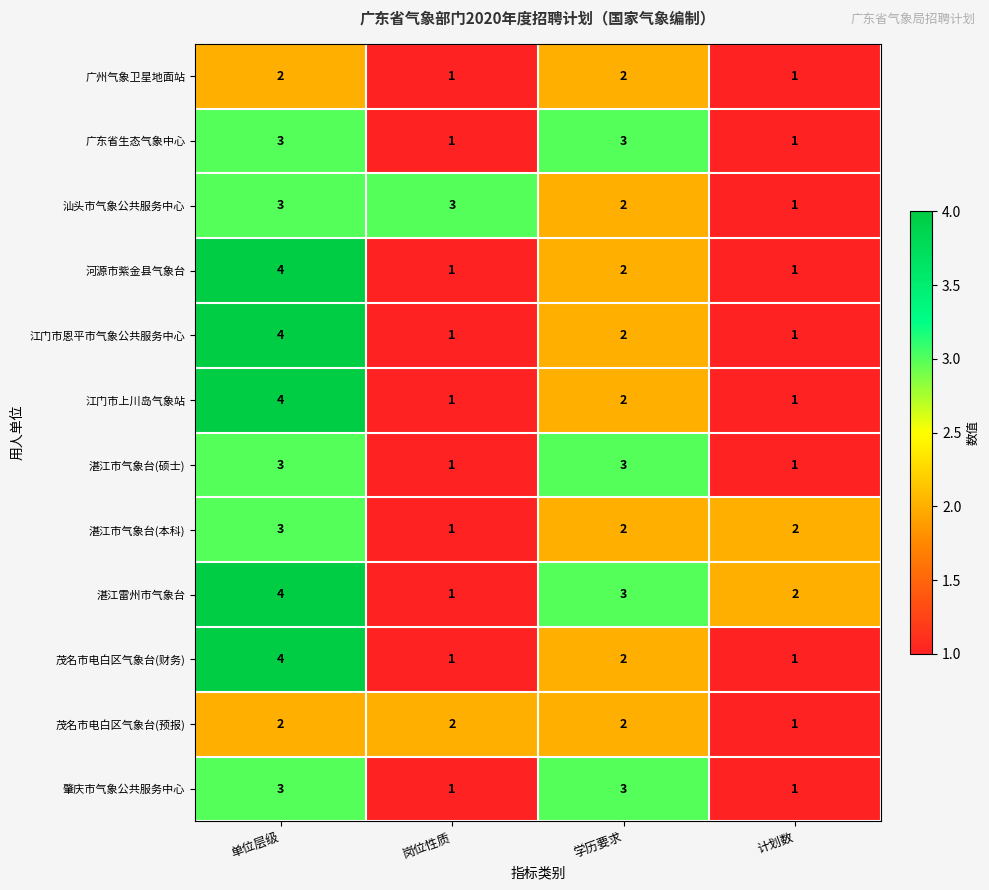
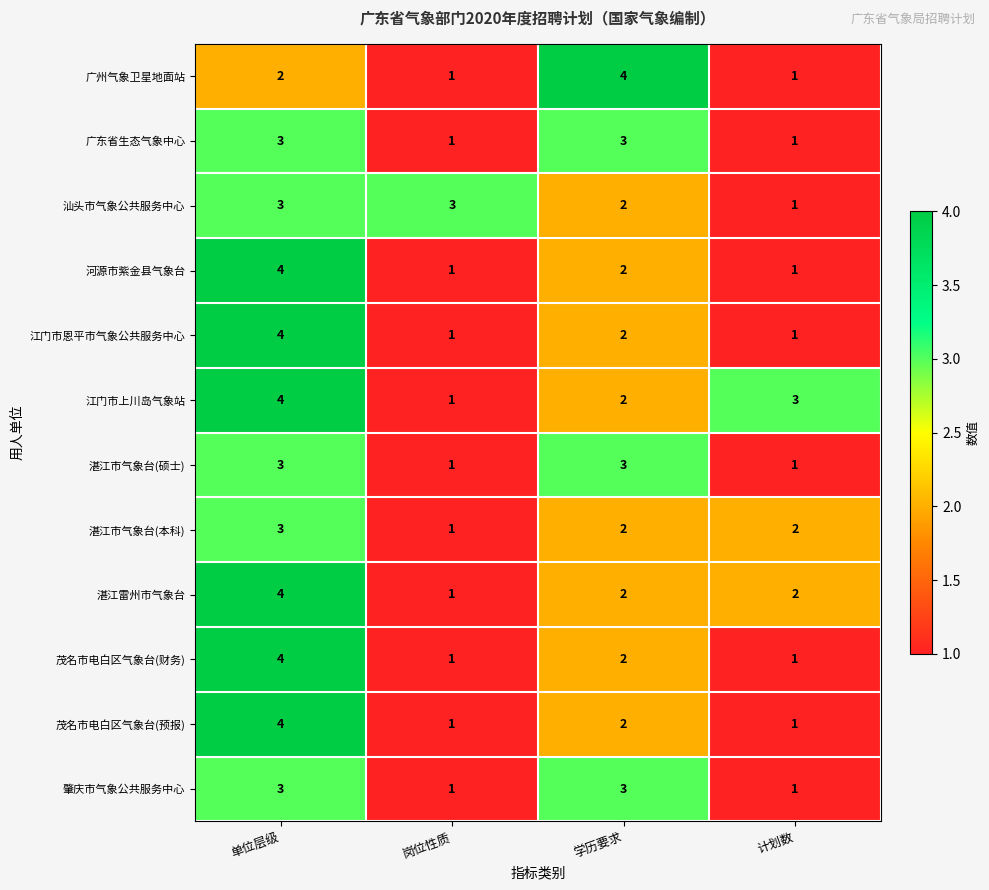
广州气象卫星地面站, 学历要求: 2 -> 4
江门市上川岛气象站, 计划数: 1 -> 3
湛江雷州市气象台, 学历要求: 3 -> 2
茂名市电白区气象台(预报), 单位层级: 2 -> 4
茂名市电白区气象台(预报), 岗位性质: 2 -> 1
